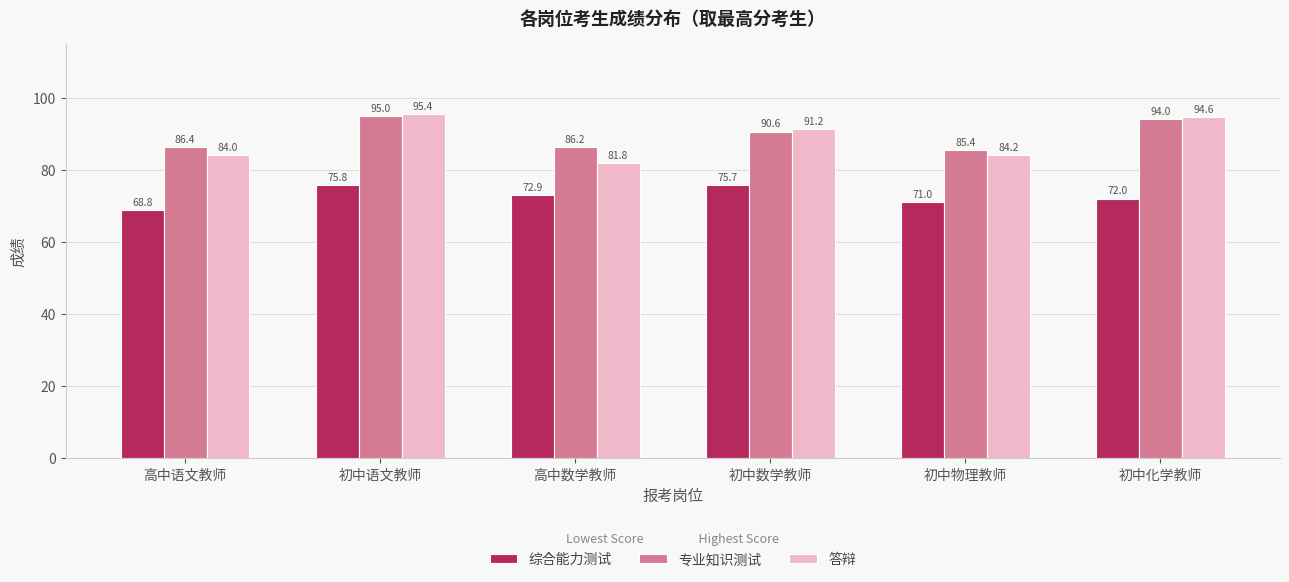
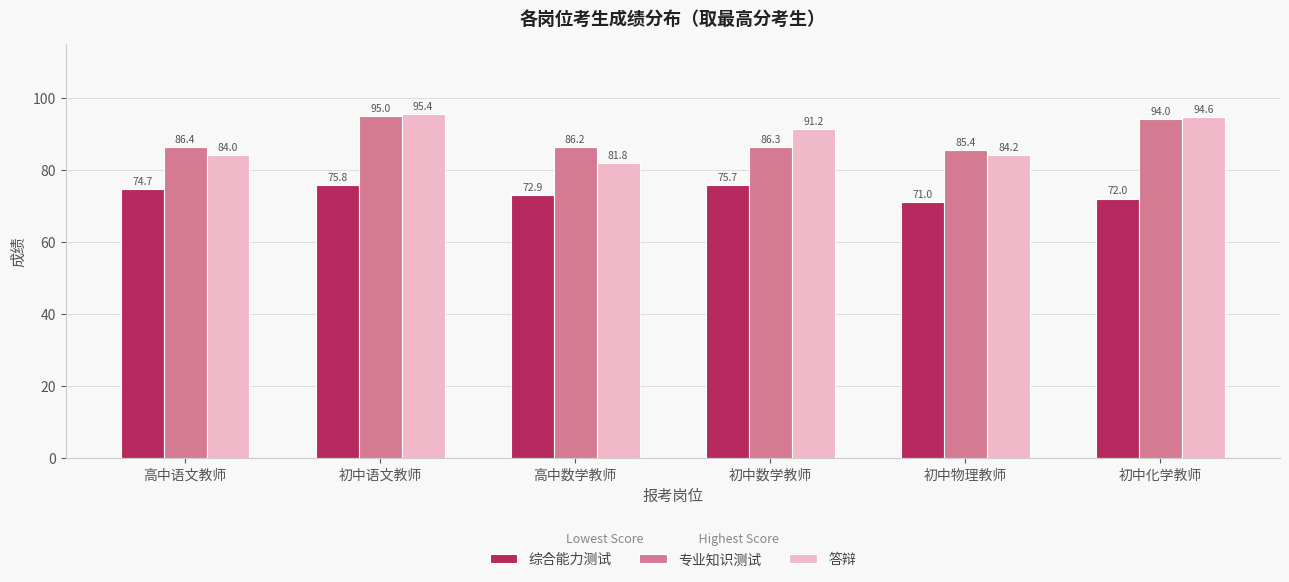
综合能力测试, 高中语文教师: 68.8 -> 74.7
专业知识测试, 初中数学教师: 90.6 -> 86.3
